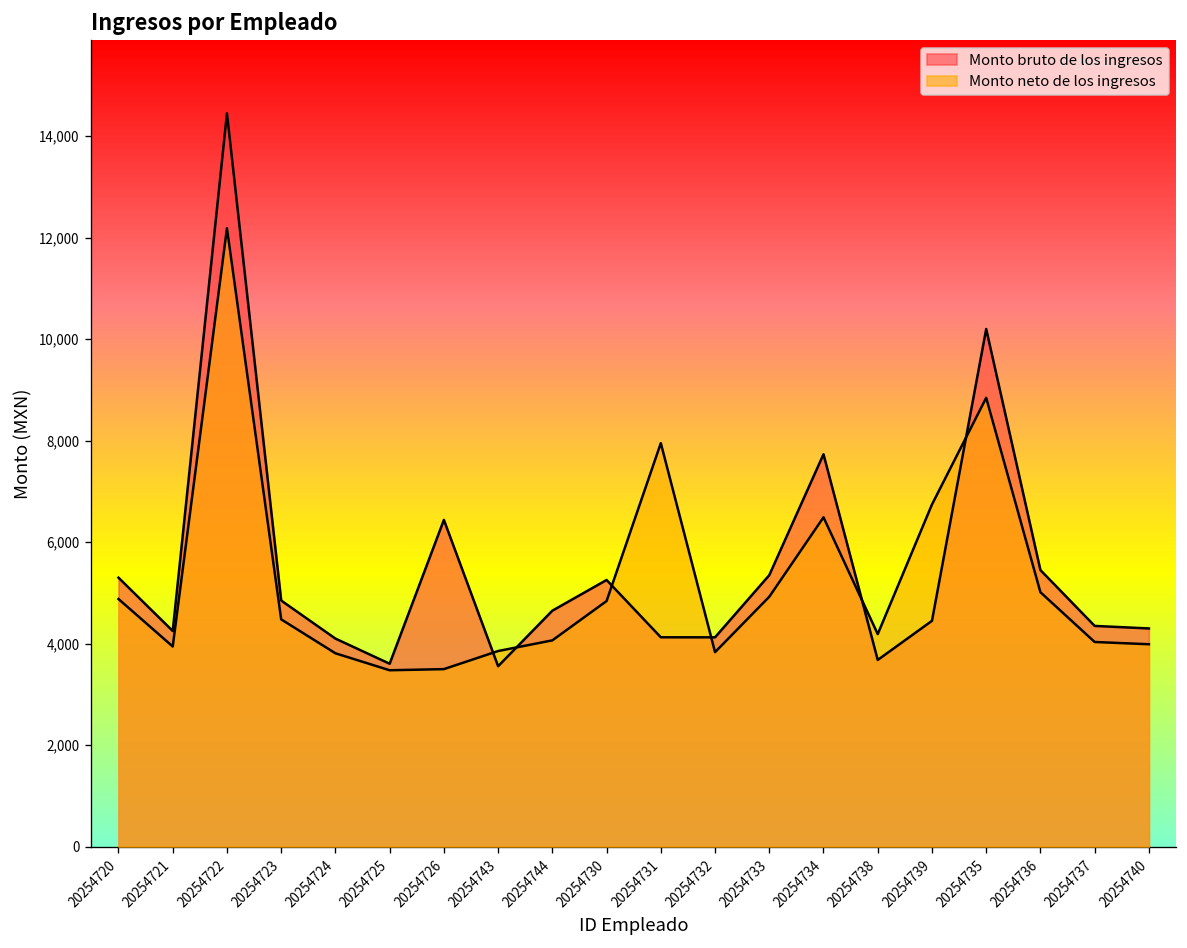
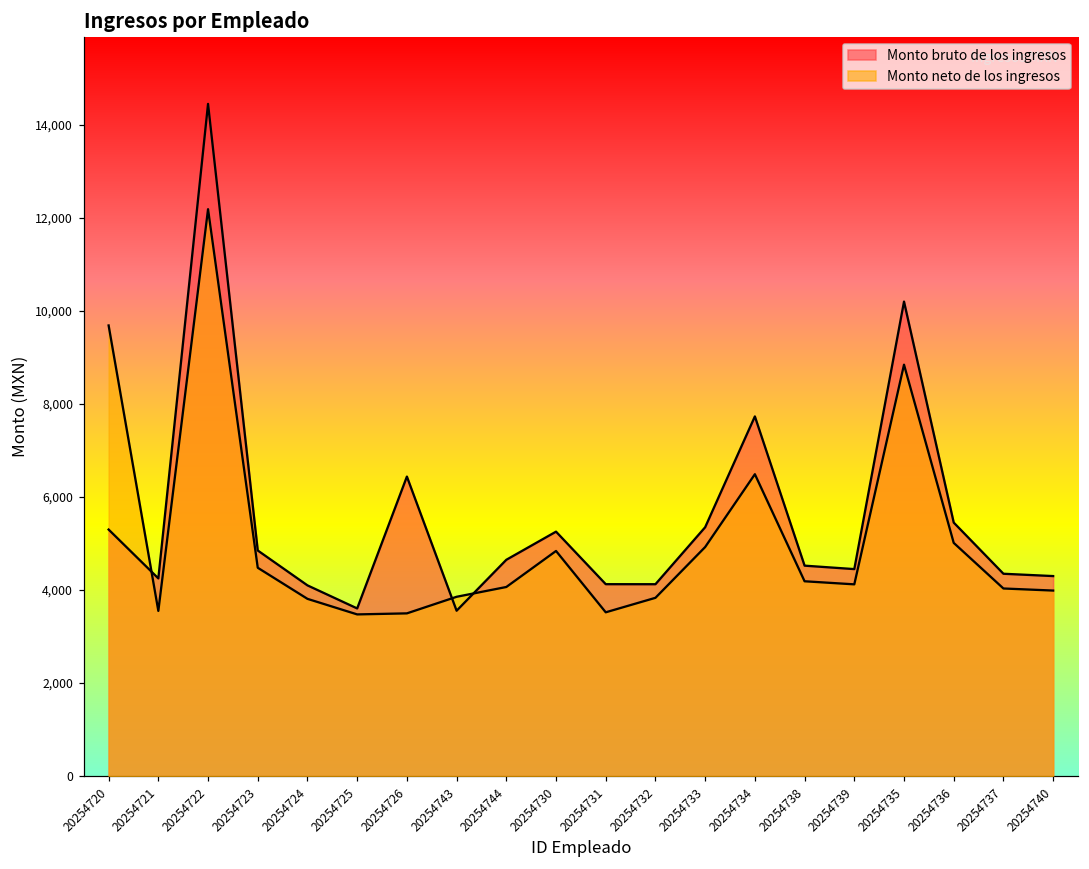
Monto neto de los ingresos, 20254720: 4,900 -> 9,700
Monto neto de los ingresos, 20254721: 3,900 -> 3,600
Monto neto de los ingresos, 20254731: 8,000 -> 3,500
Monto bruto de los ingresos, 20254738: 3,700 -> 4,500
Monto neto de los ingresos, 20254739: 6,700 -> 4,100
